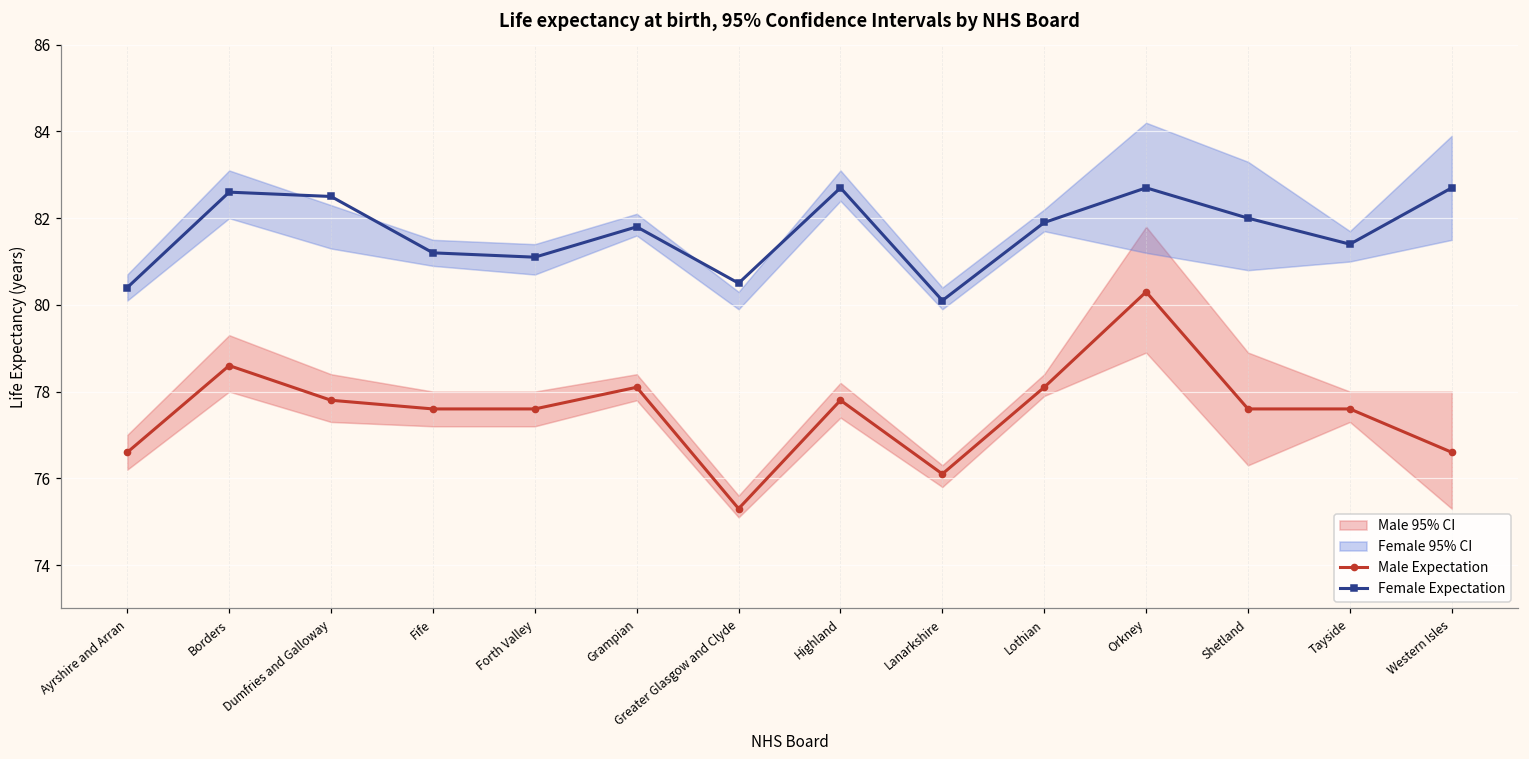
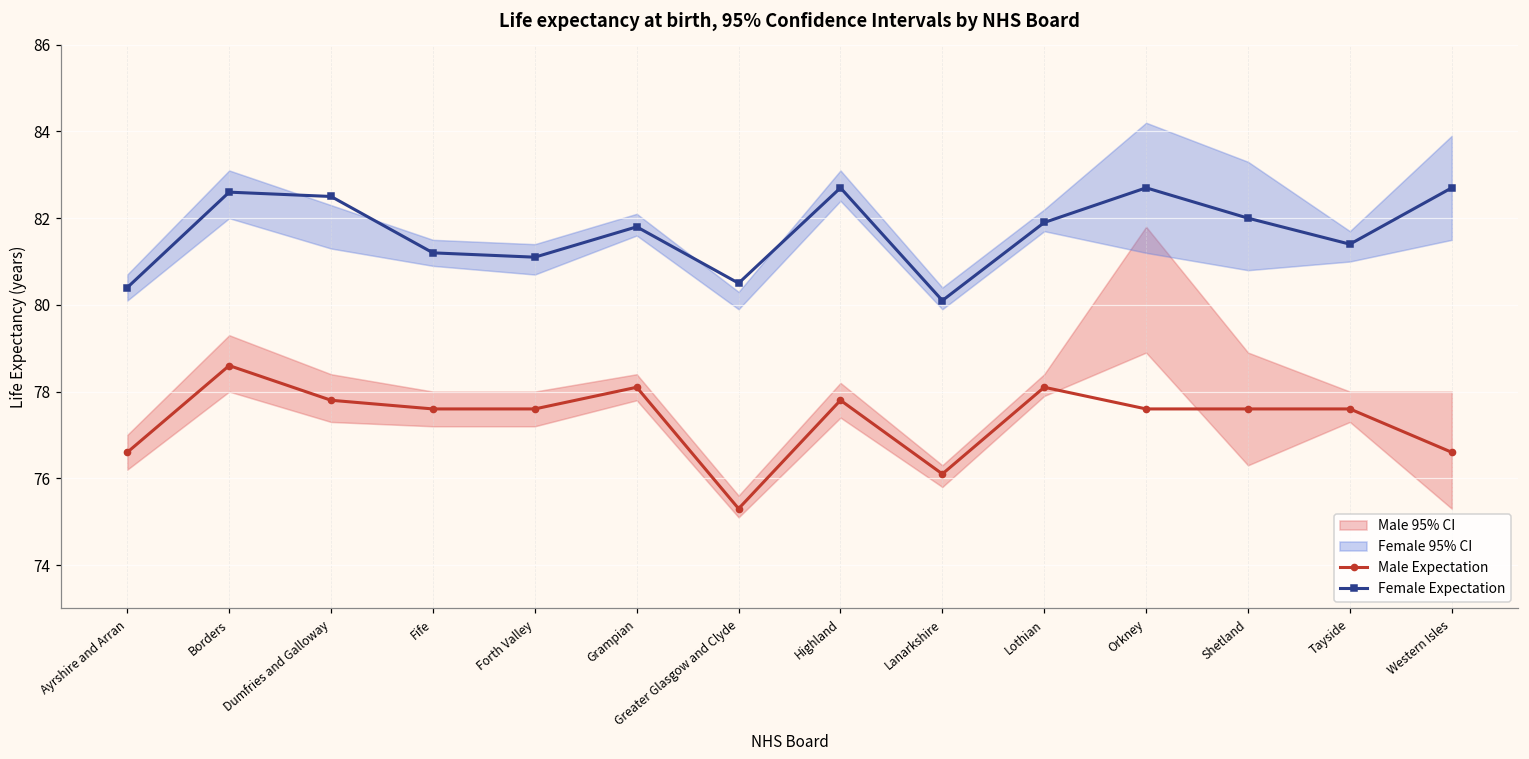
Male Expectation, Orkney: 80.3 -> 77.6
